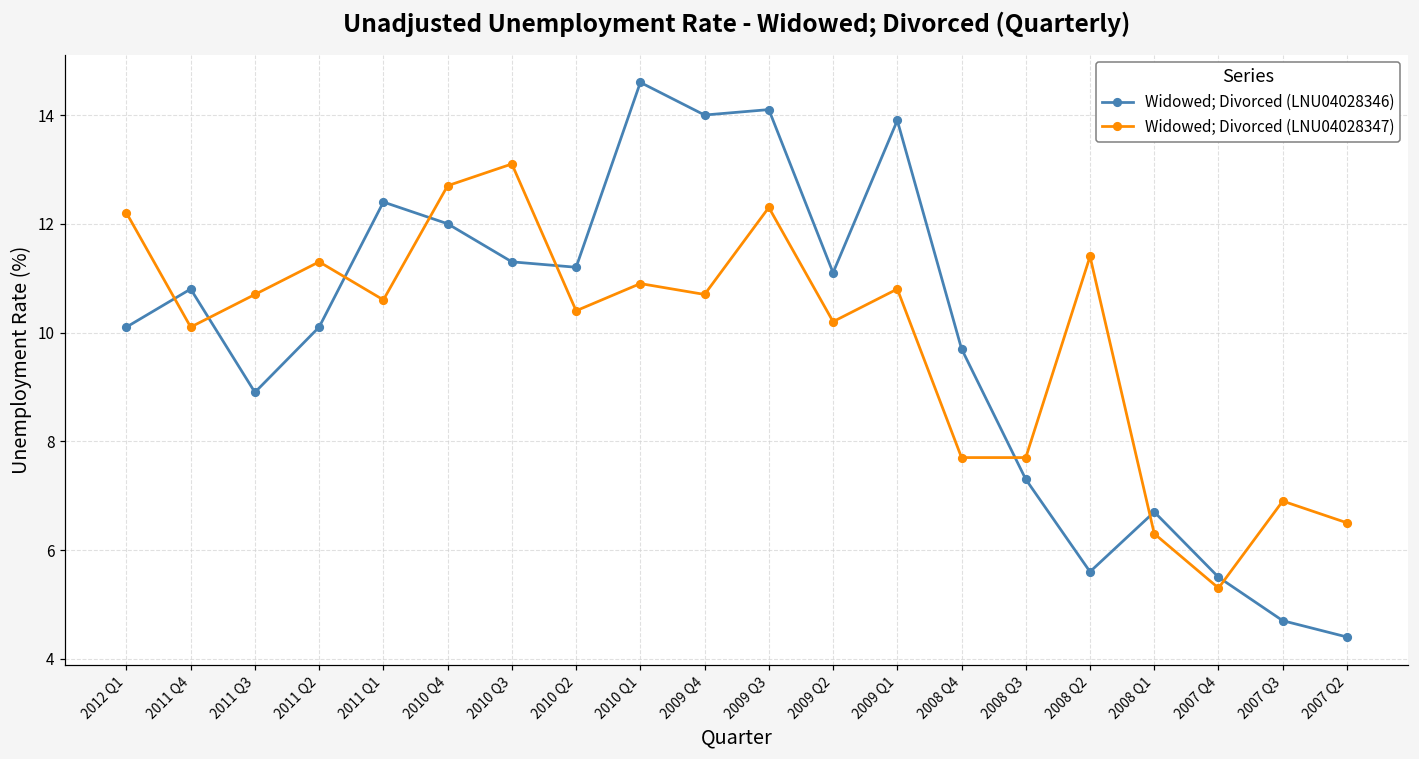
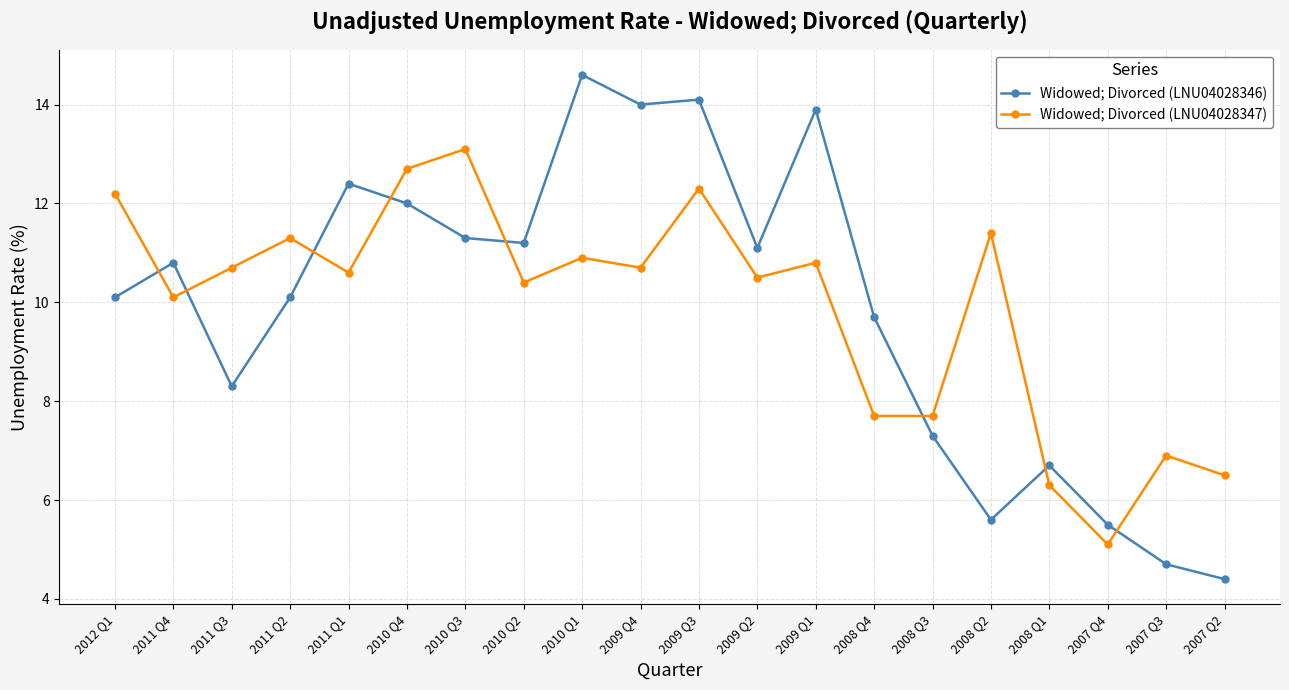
Widowed; Divorced (LNU04028346), 2011 Q3: 8.9 -> 8.3
Widowed; Divorced (LNU04028347), 2009 Q2: 10.2 -> 10.5
Widowed; Divorced (LNU04028347), 2007 Q4: 5.3 -> 5.1
